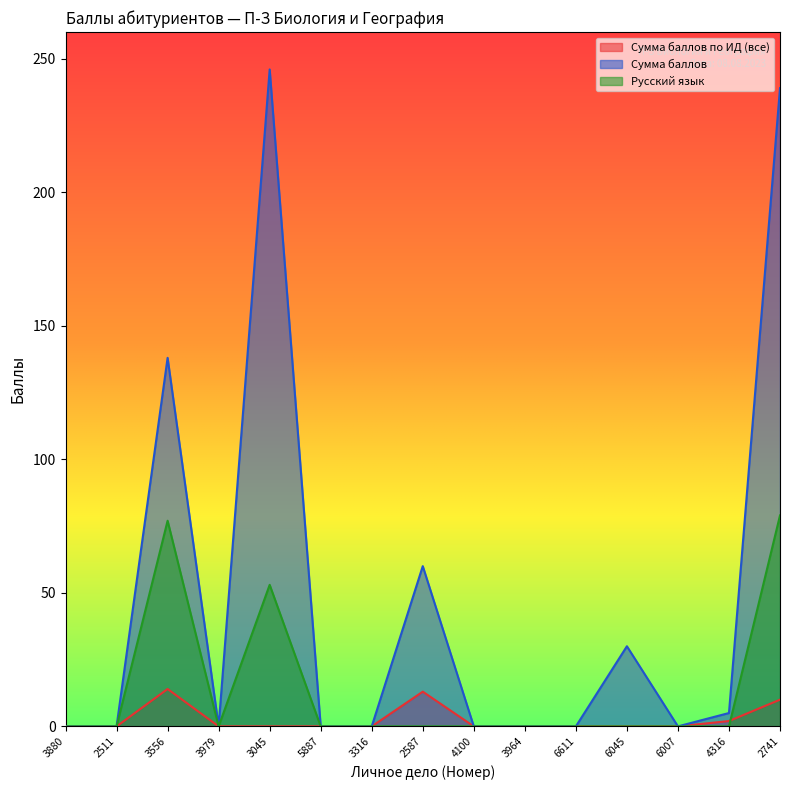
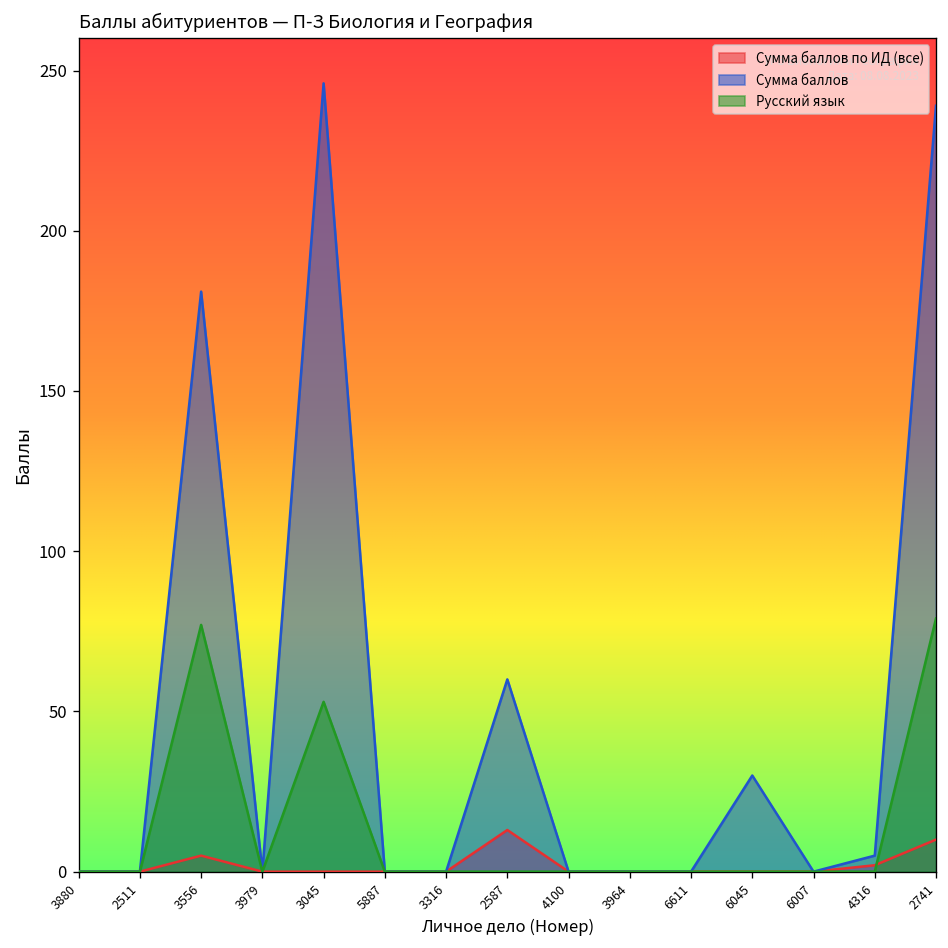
Сумма баллов по ИД (все), 3556: 14 -> 5
Сумма баллов, 3556: 138 -> 181
